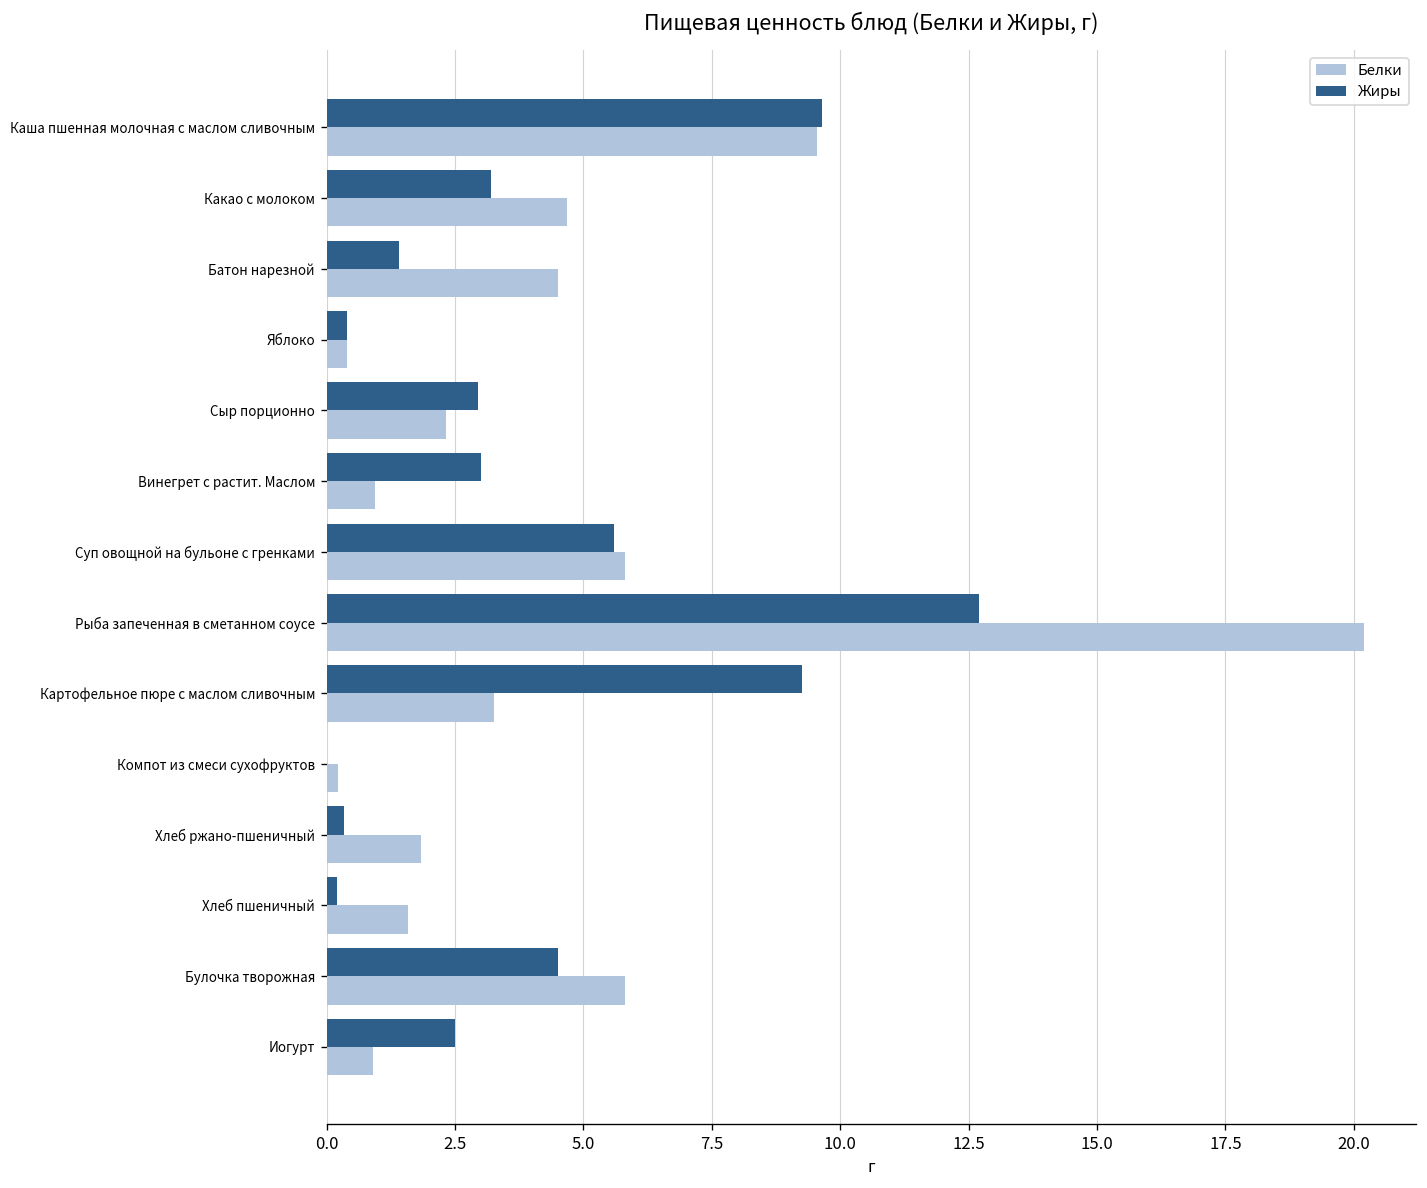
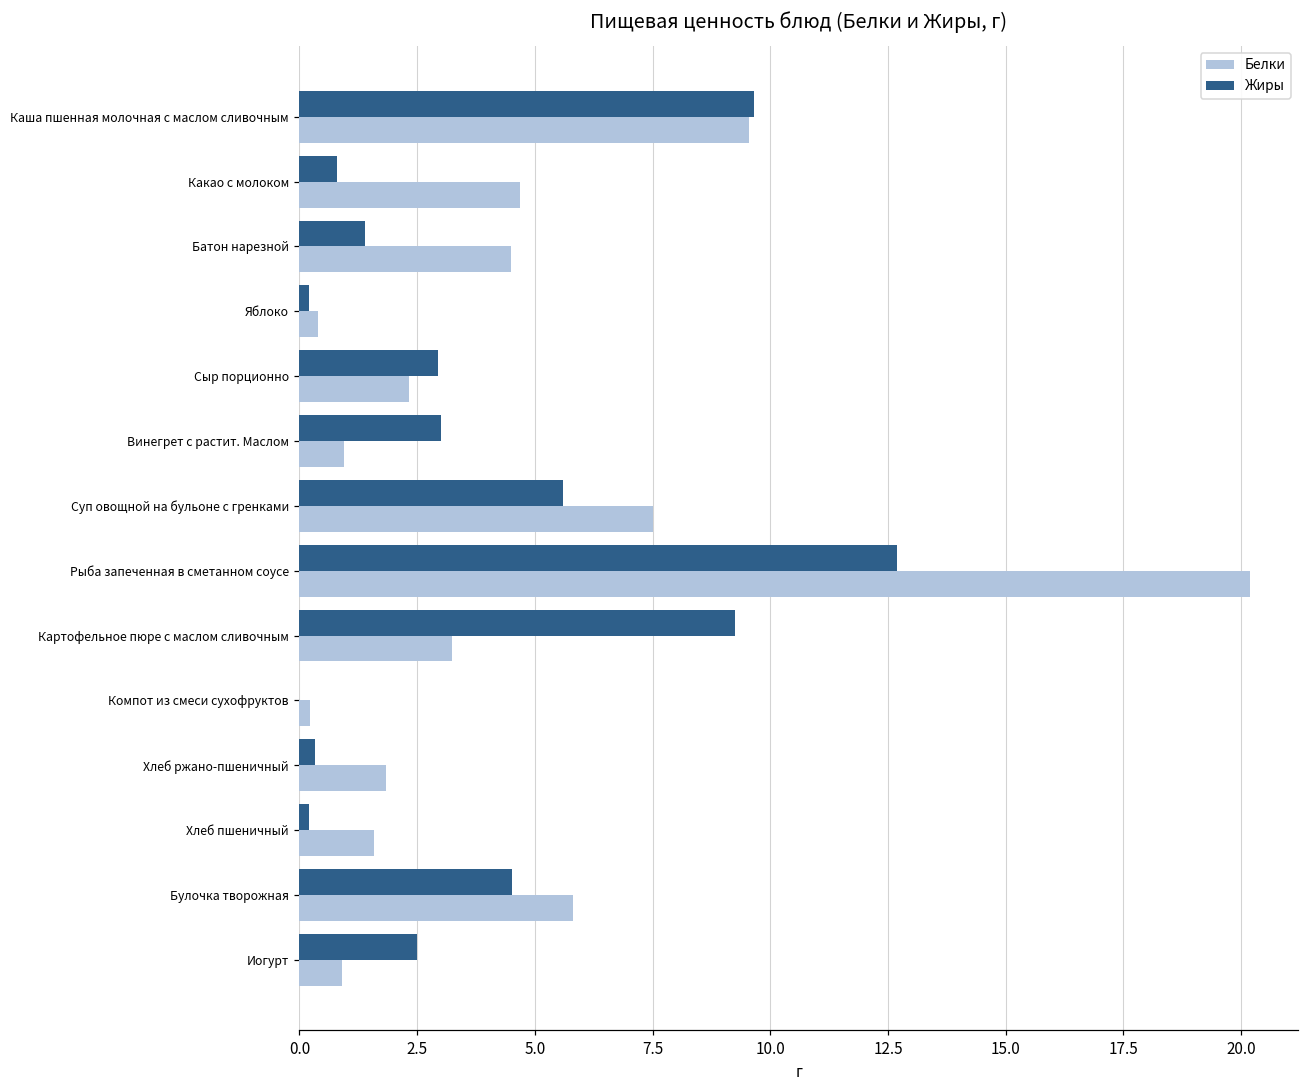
Жиры, Какао с молоком: 3.2 -> 0.8
Жиры, Яблоко: 0.4 -> 0.2
Белки, Суп овощной на бульоне с гренками: 5.8 -> 7.5
